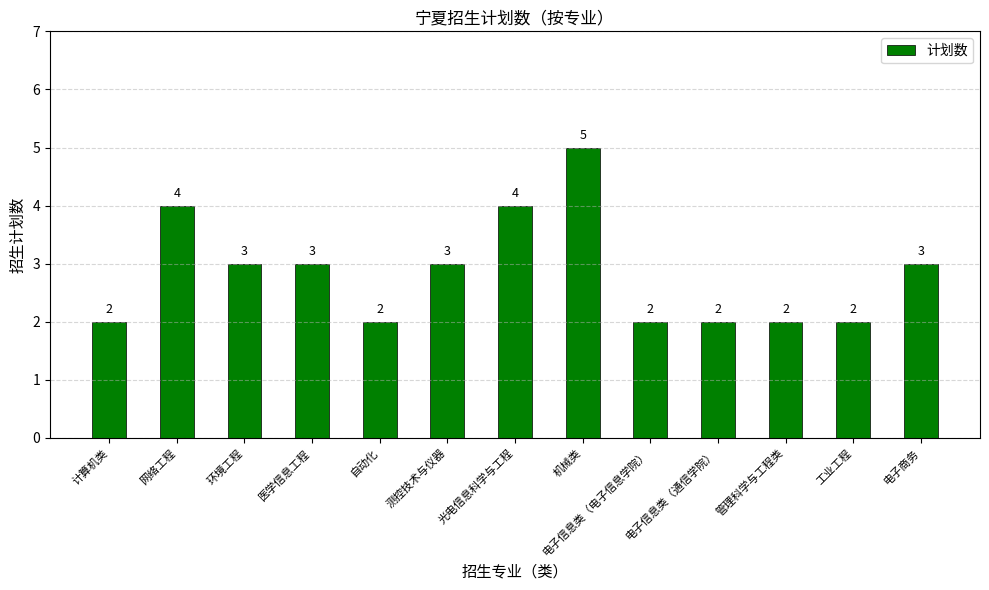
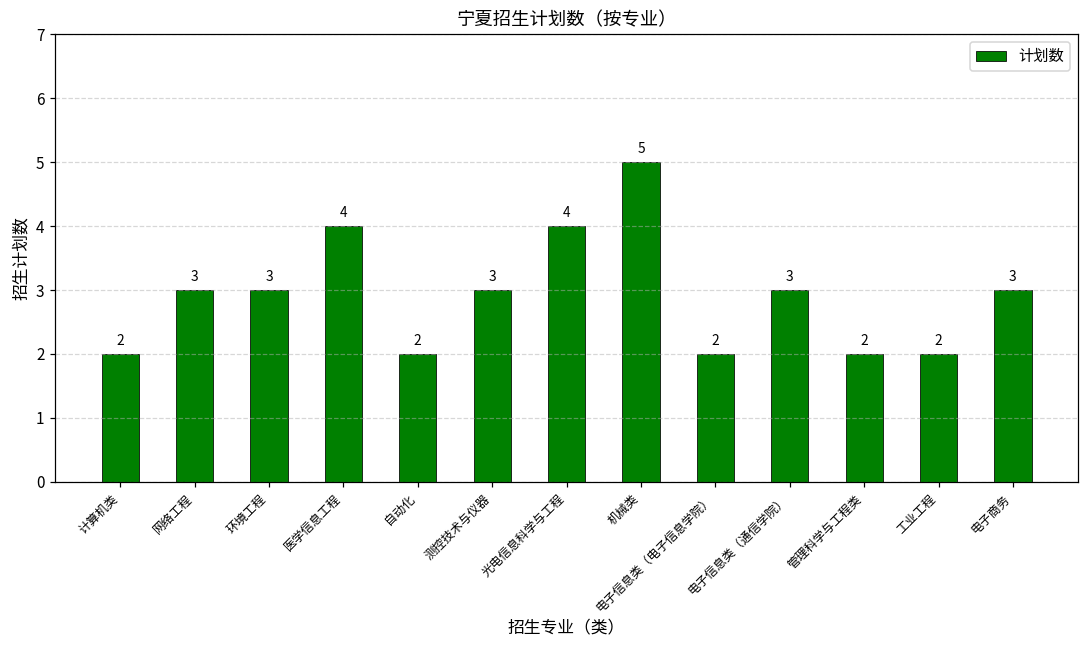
网络工程: 4 -> 3
医学信息工程: 3 -> 4
电子信息类（通信学院）: 2 -> 3
